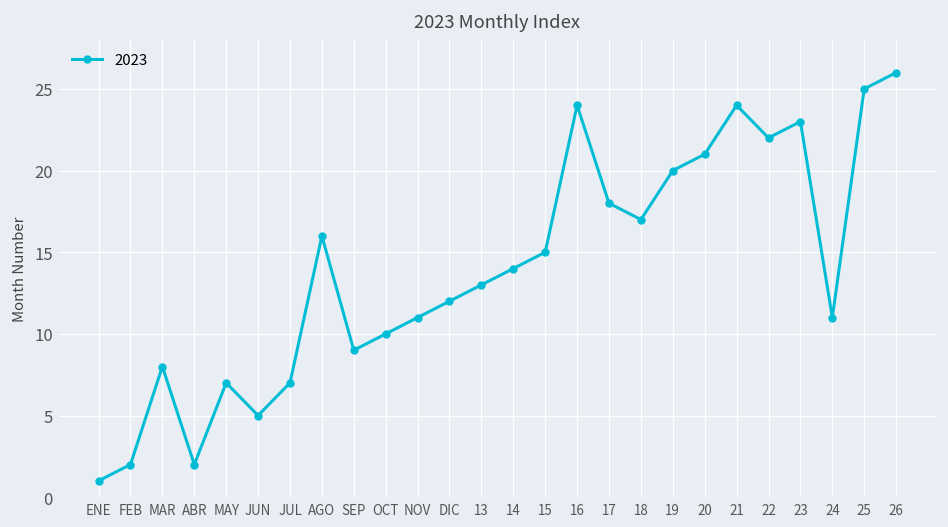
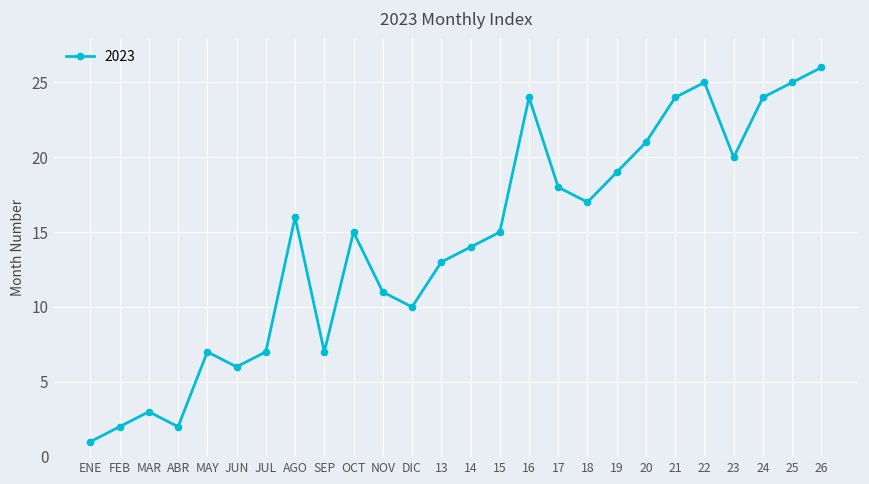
MAR: 8 -> 3
JUN: 5 -> 6
SEP: 9 -> 7
OCT: 10 -> 15
DIC: 12 -> 10
19: 20 -> 19
22: 22 -> 25
23: 23 -> 20
24: 11 -> 24
